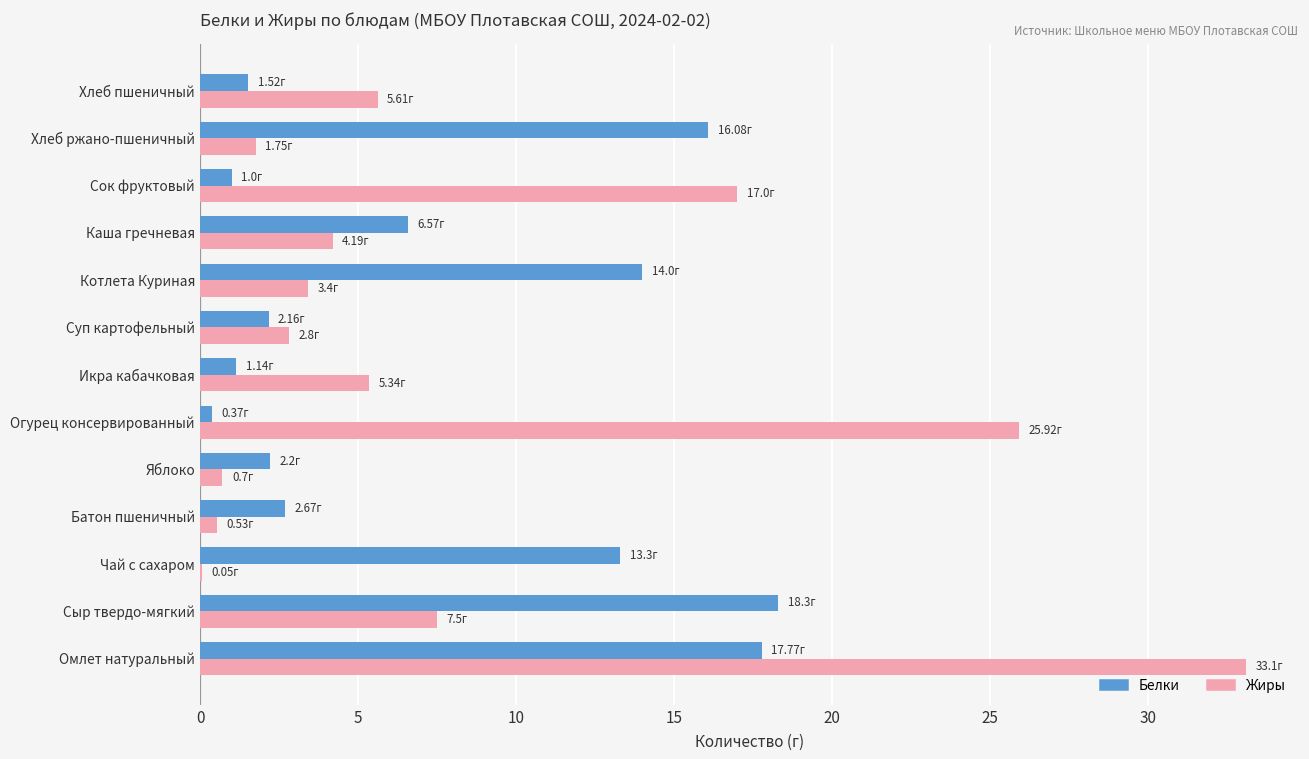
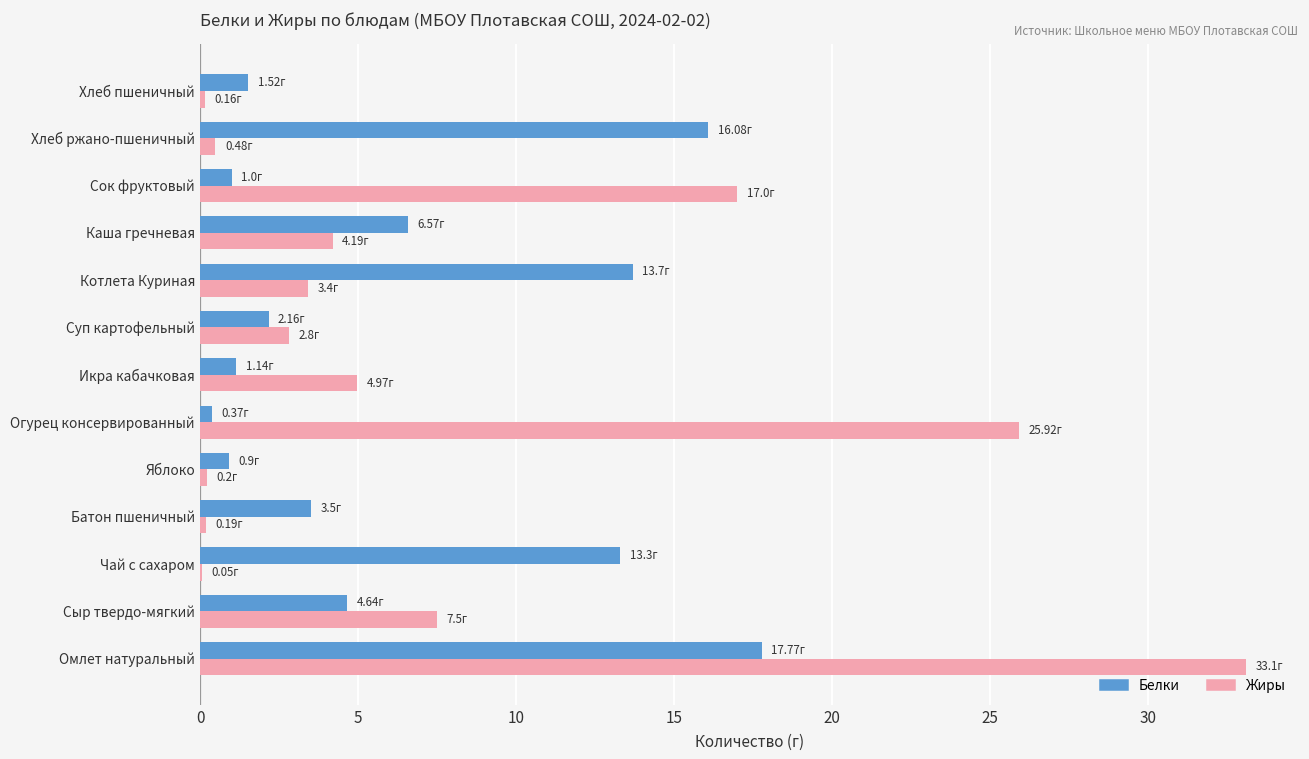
Жиры, Хлеб пшеничный: 5.61г -> 0.16г
Жиры, Хлеб ржано-пшеничный: 1.75г -> 0.48г
Белки, Котлета Куриная: 14.0г -> 13.7г
Жиры, Икра кабачковая: 5.34г -> 4.97г
Белки, Яблоко: 2.2г -> 0.9г
Жиры, Яблоко: 0.7г -> 0.2г
Белки, Батон пшеничный: 2.67г -> 3.5г
Жиры, Батон пшеничный: 0.53г -> 0.19г
Белки, Сыр твердо-мягкий: 18.3г -> 4.64г
